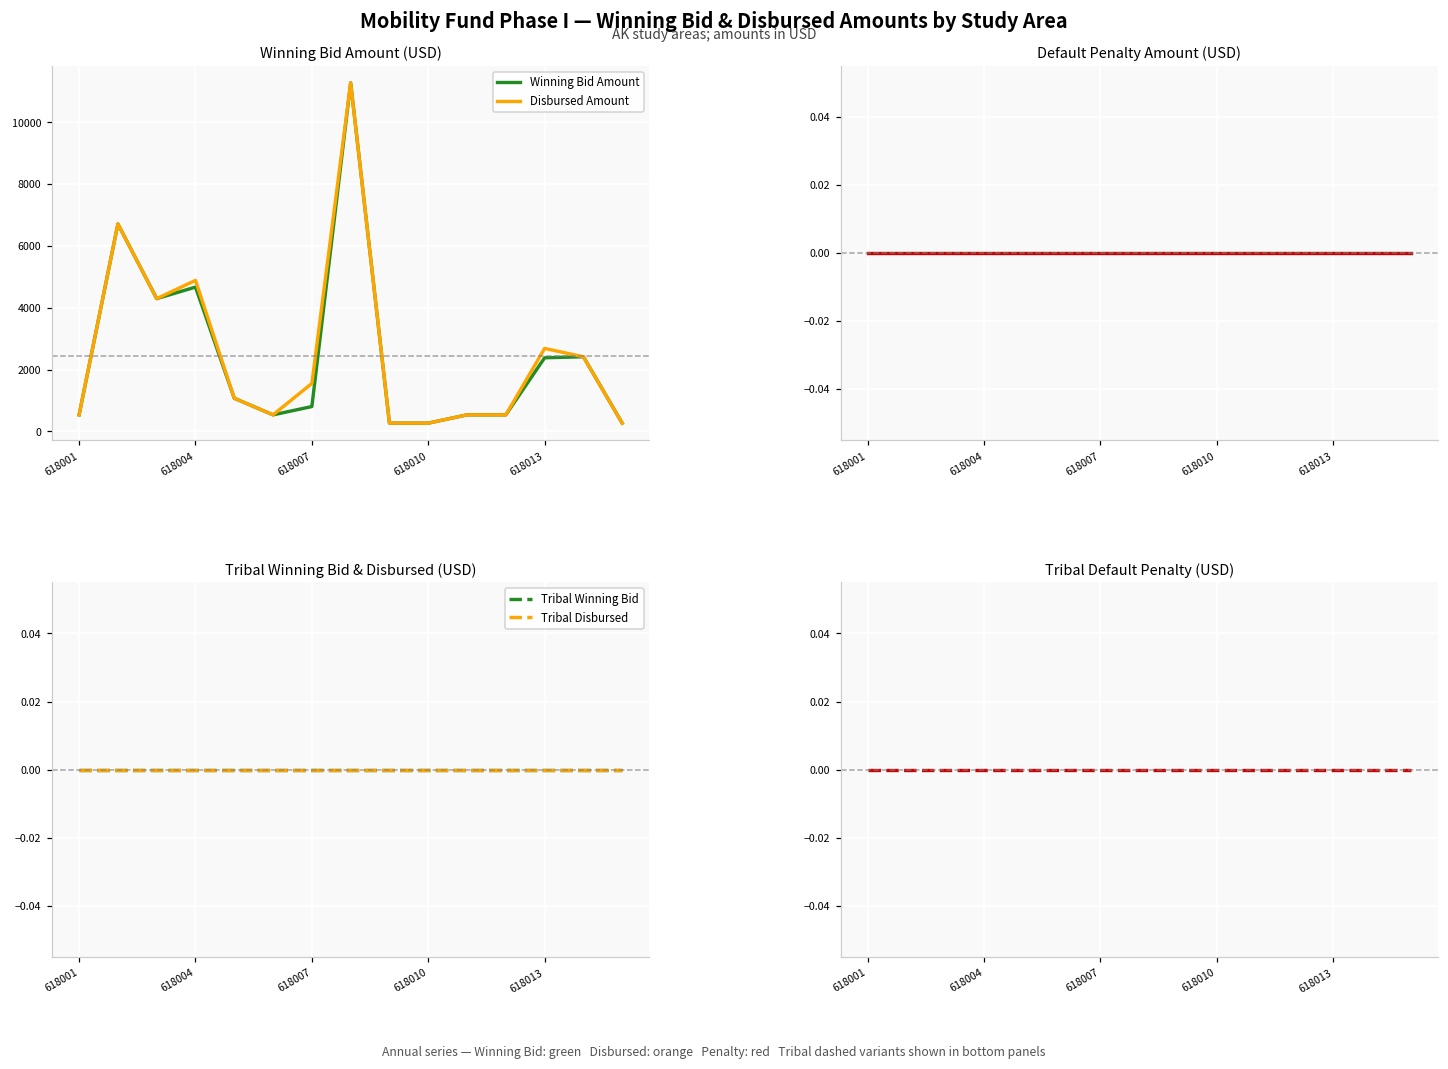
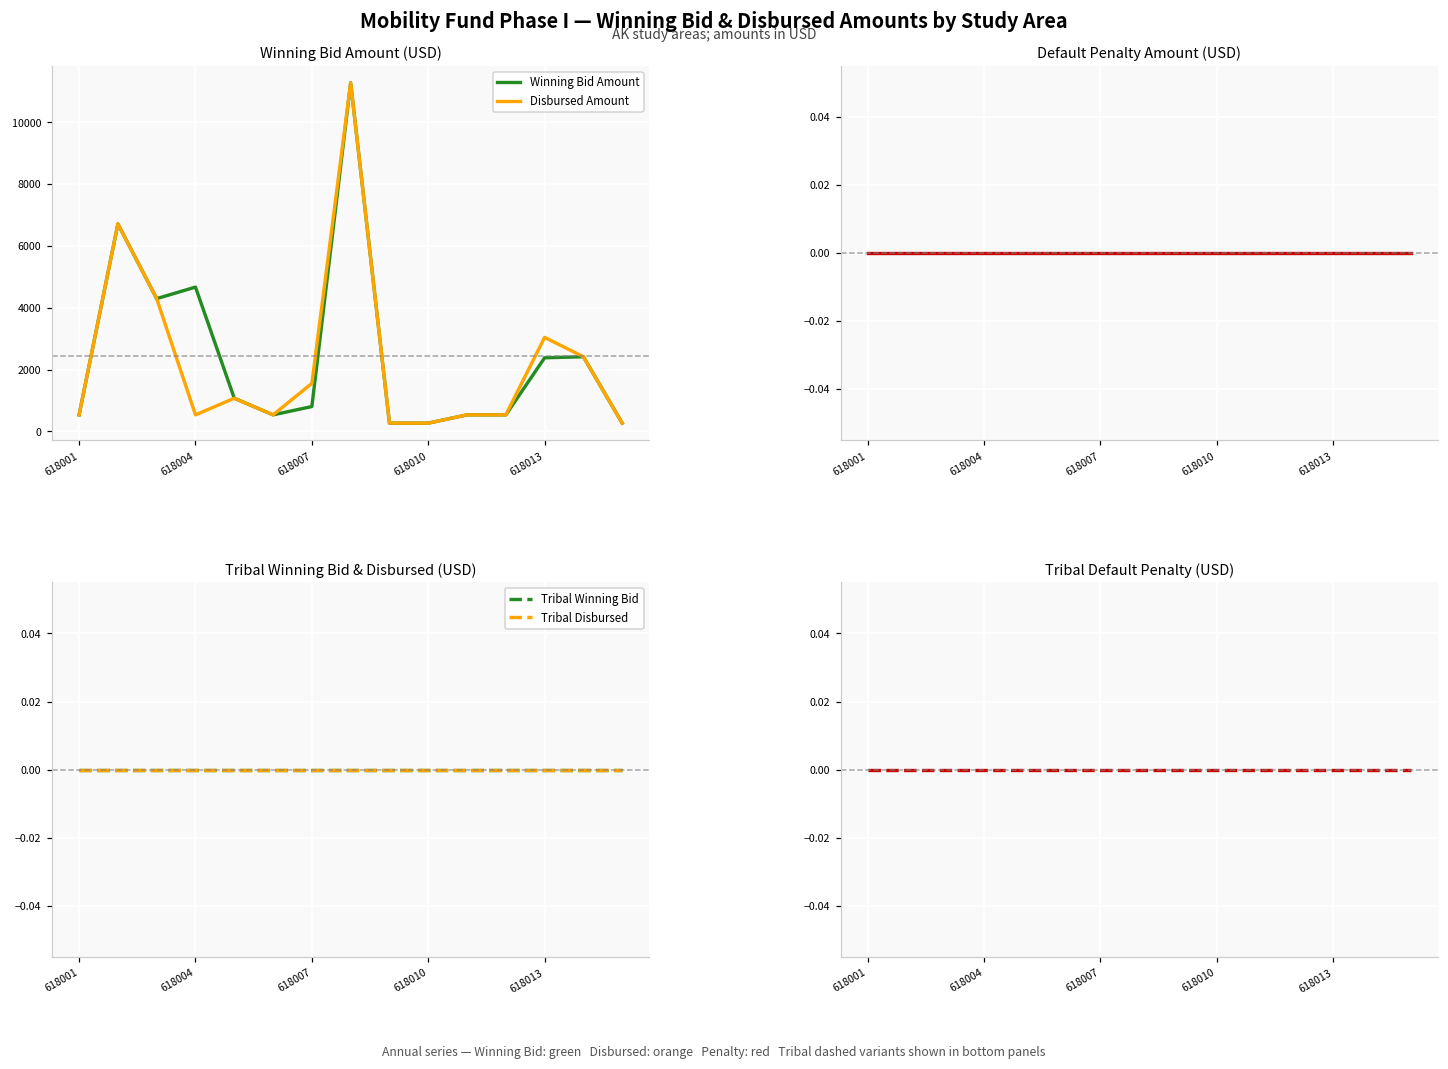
Winning Bid Amount (USD), Disbursed Amount, 618004: 4900 -> 500
Winning Bid Amount (USD), Disbursed Amount, 618013: 2700 -> 3000
